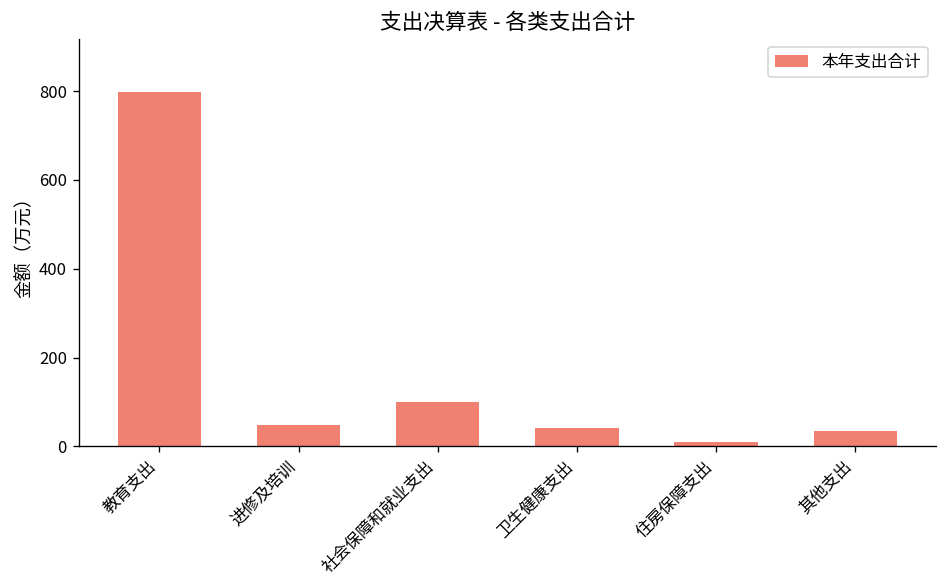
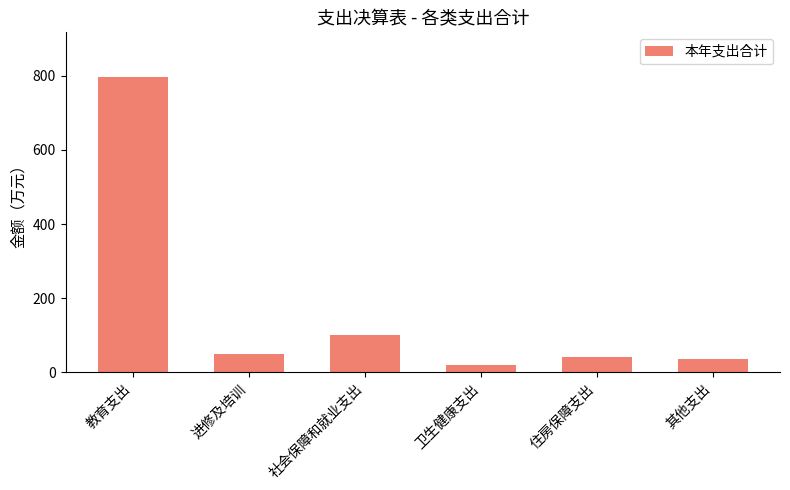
卫生健康支出: 40 -> 20
住房保障支出: 10 -> 40
